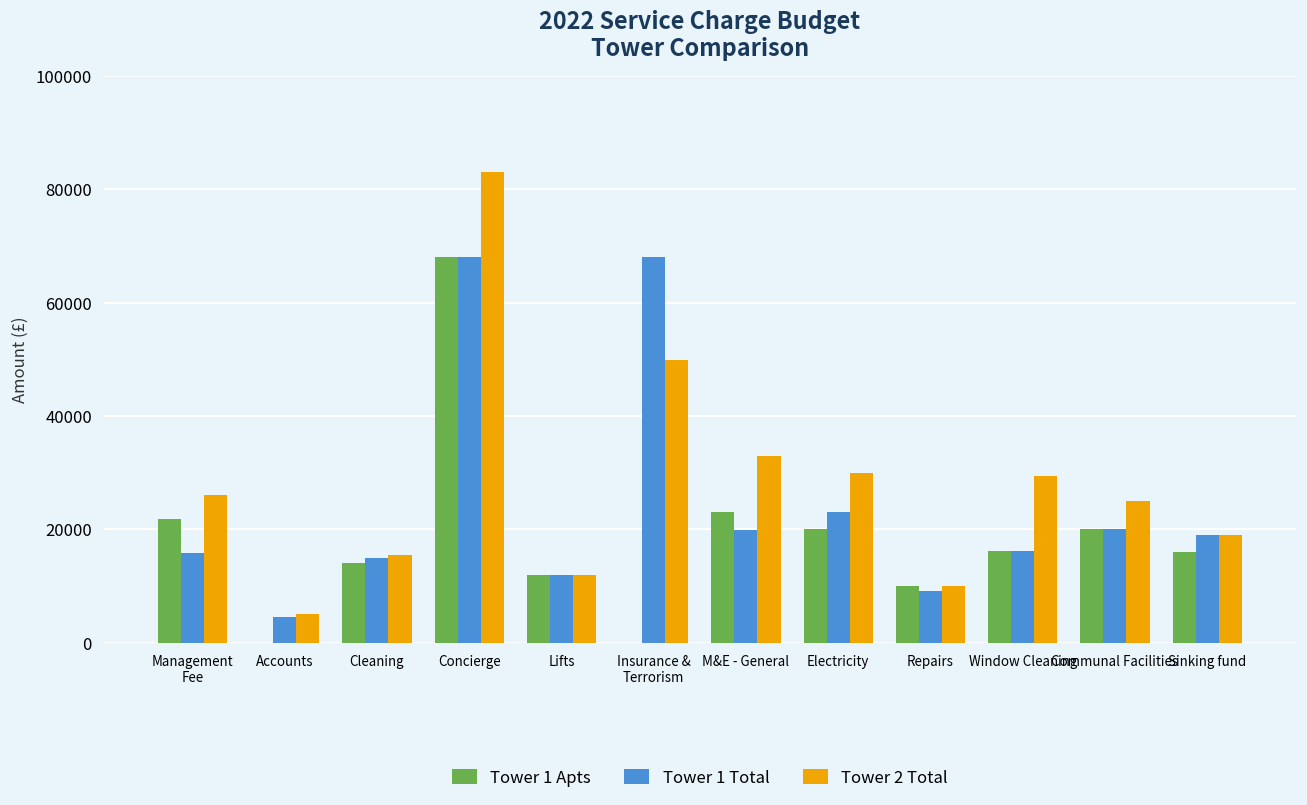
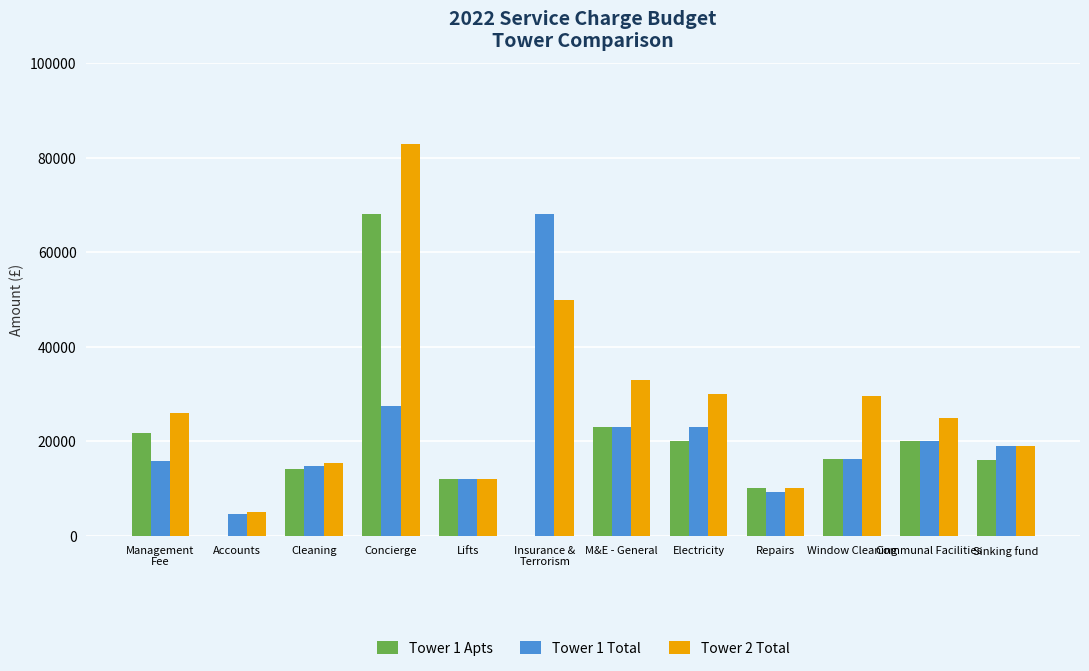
Tower 1 Total, Concierge: 68000 -> 27000
Tower 1 Total, M&E - General: 20000 -> 23000
